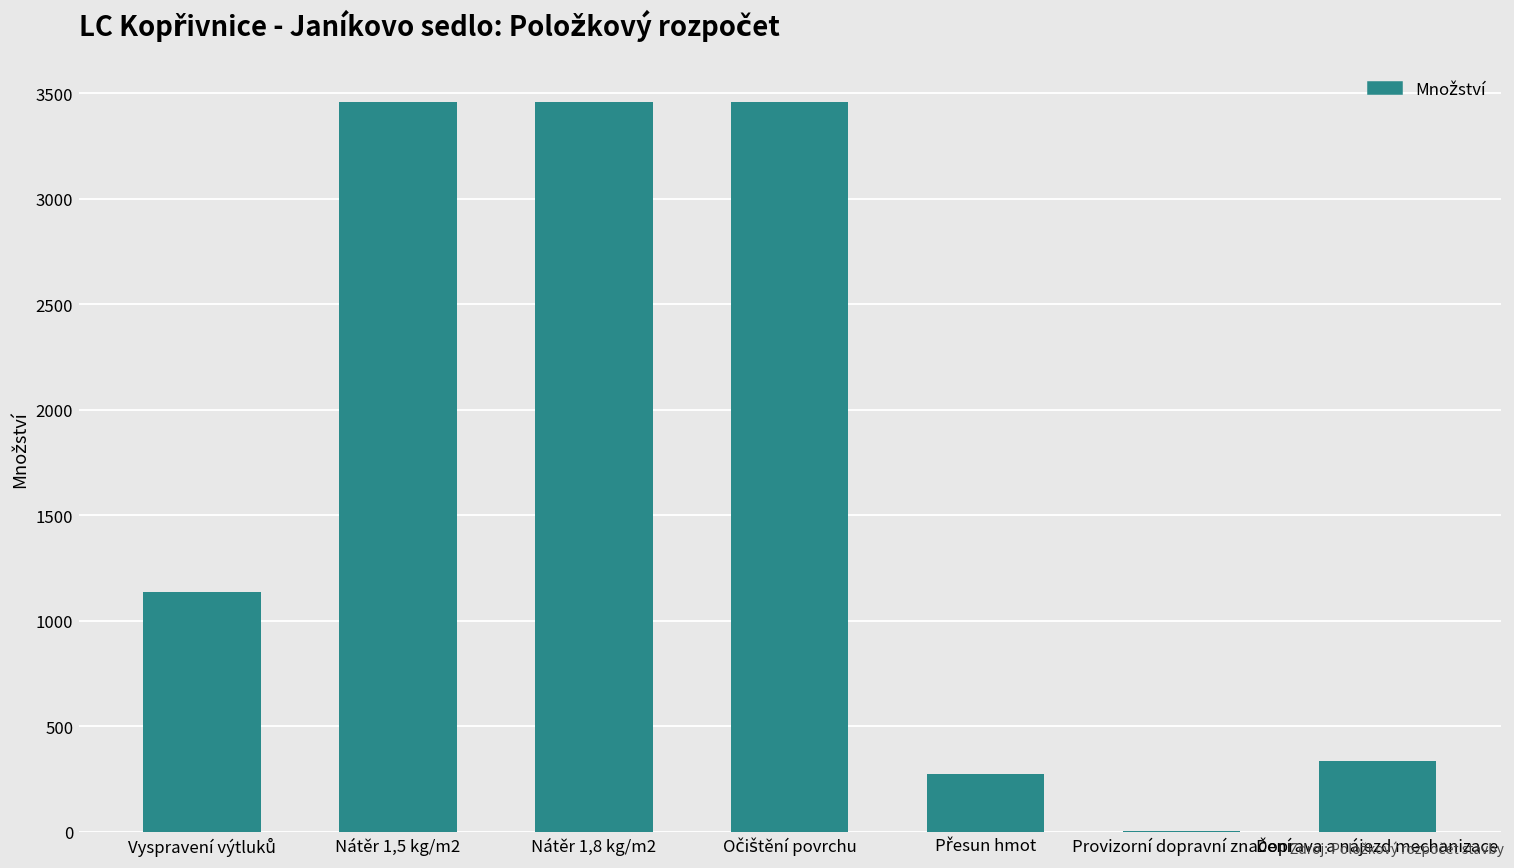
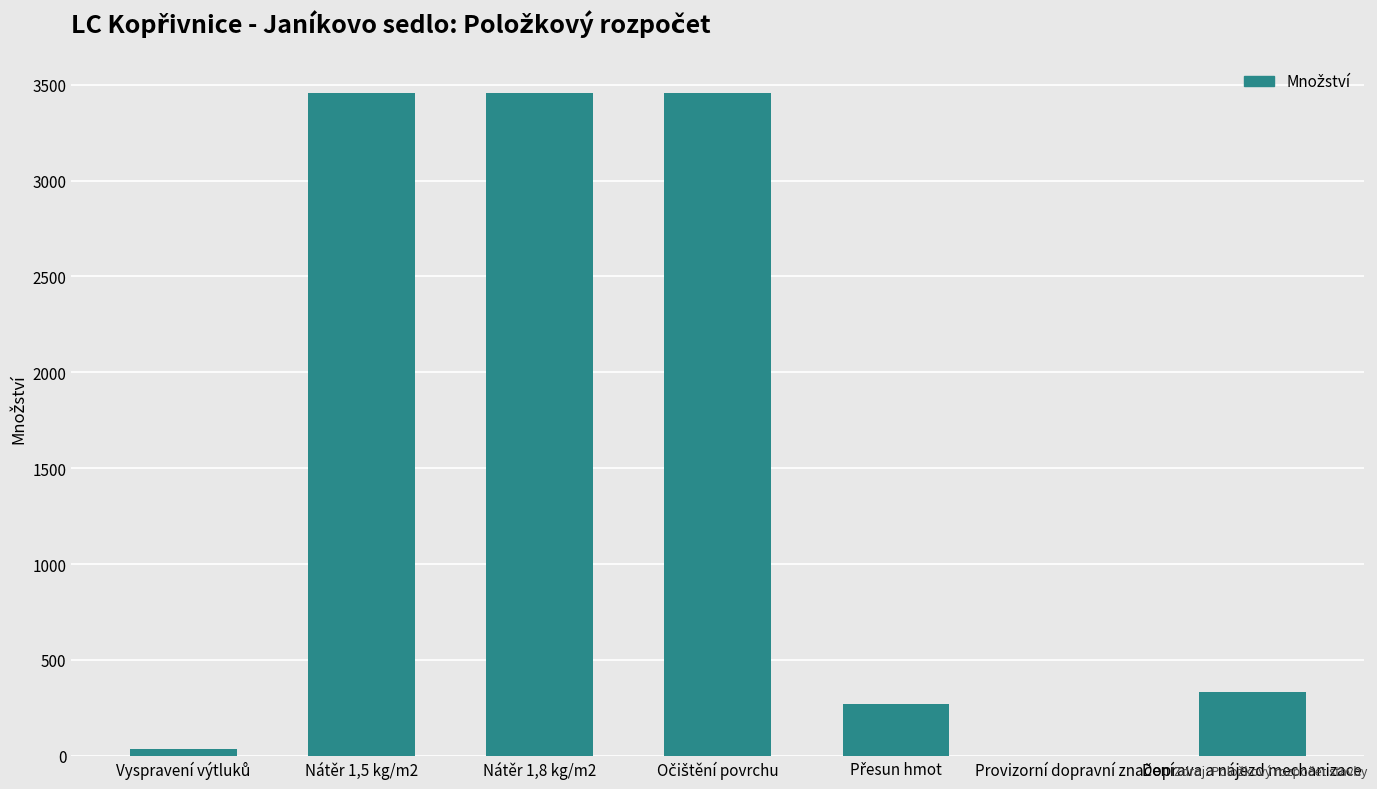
Vyspravení výtluků: 1130 -> 40
